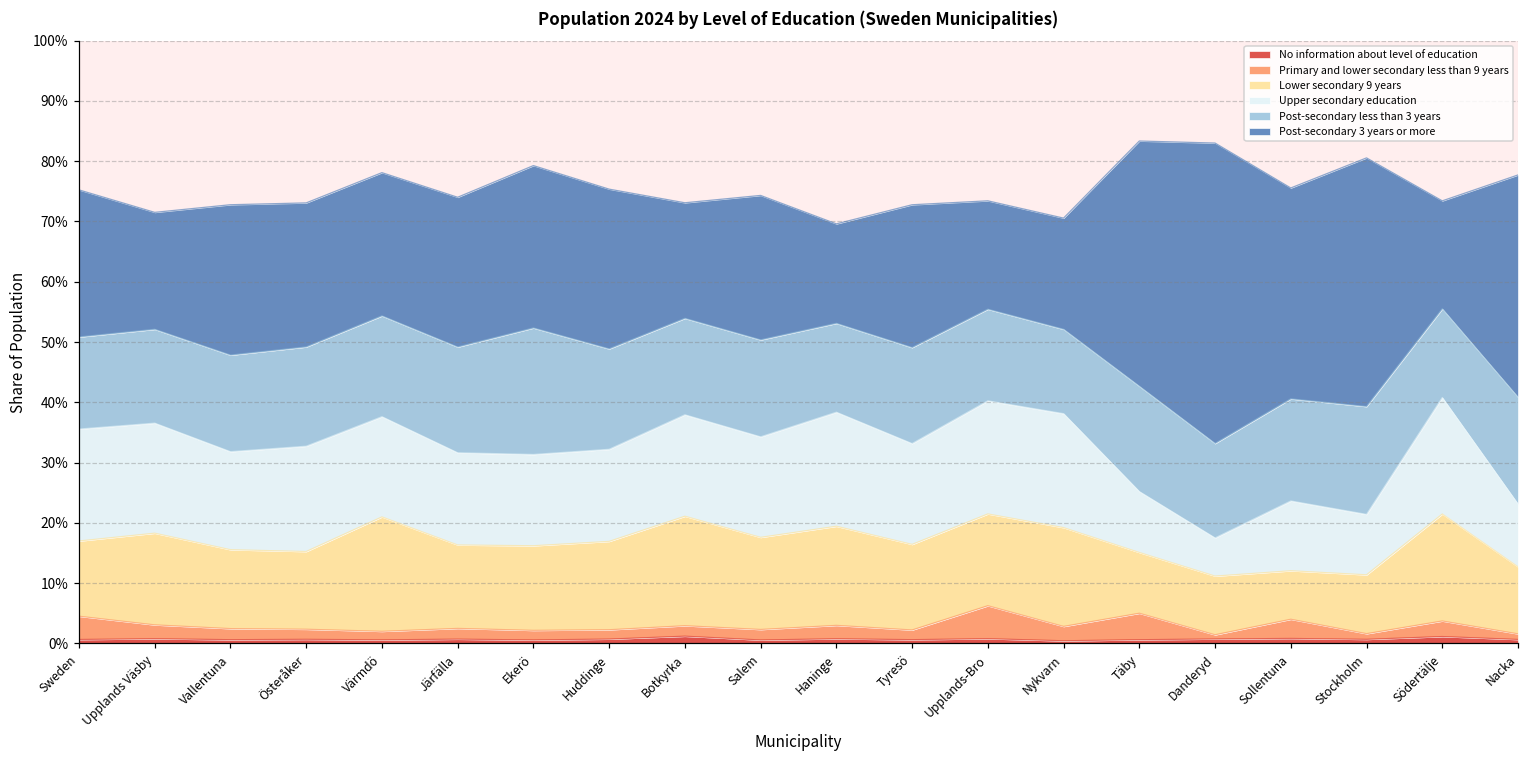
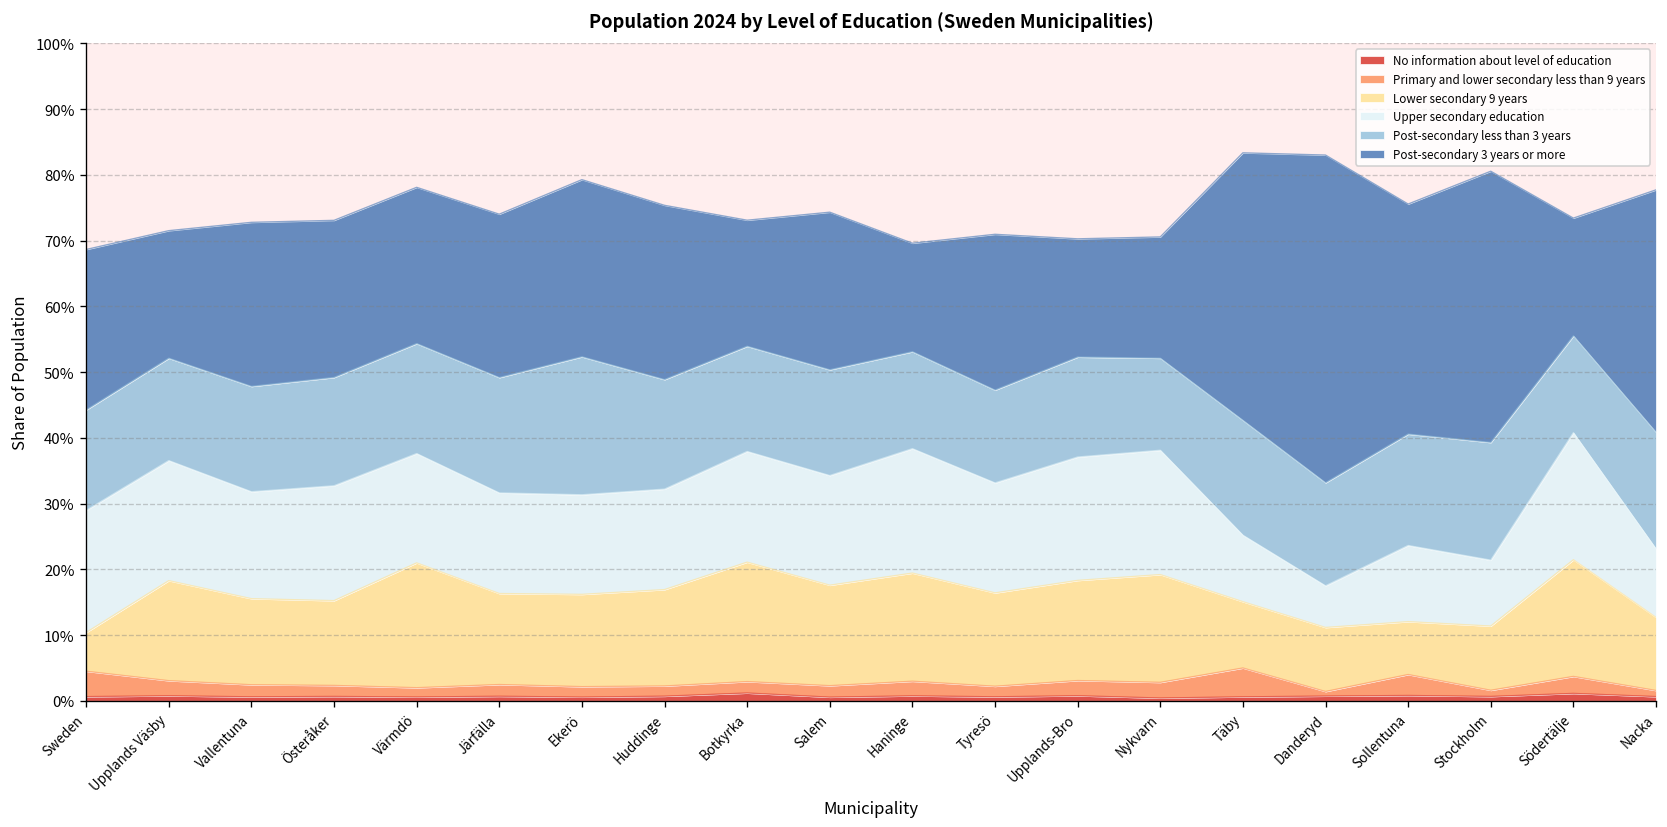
Lower secondary 9 years, Sweden: 12% -> 6%
Post-secondary less than 3 years, Tyresö: 16% -> 14%
Primary and lower secondary less than 9 years, Upplands-Bro: 5% -> 2%
